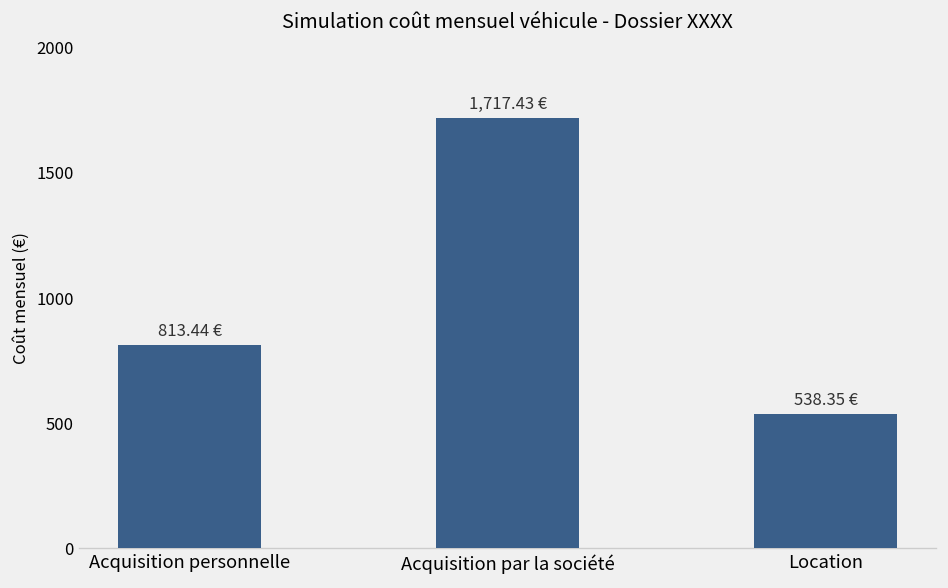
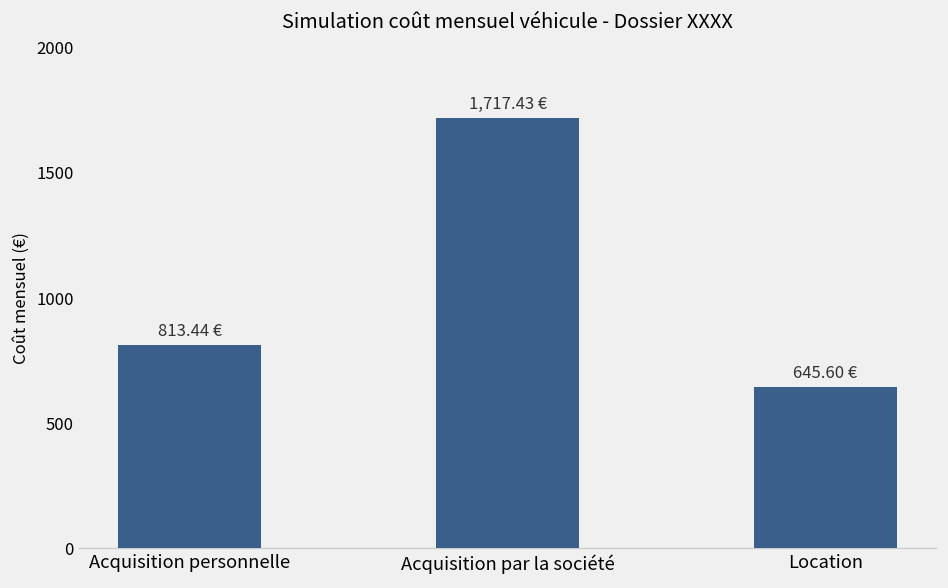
Location: 538.35 -> 645.60
